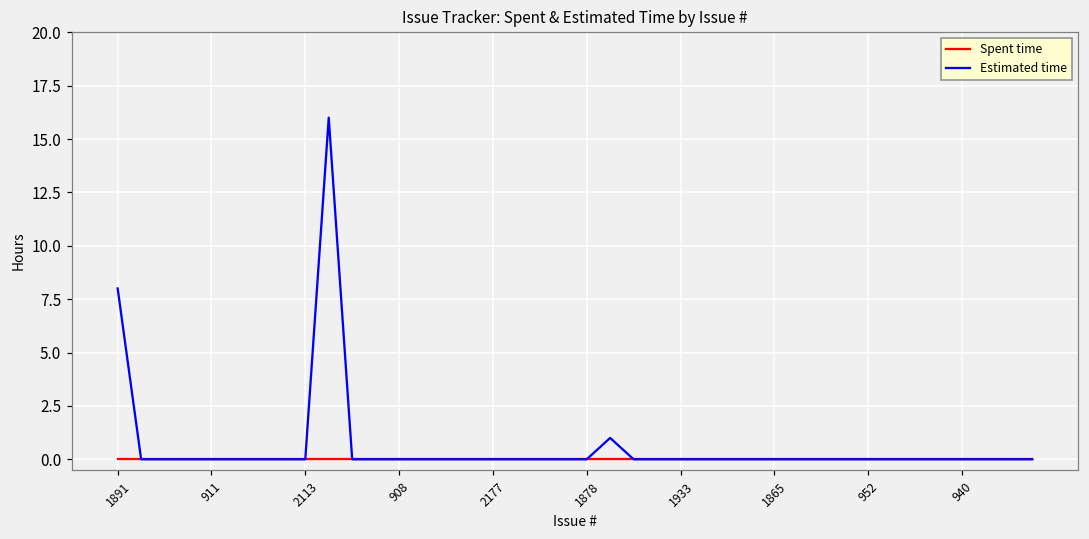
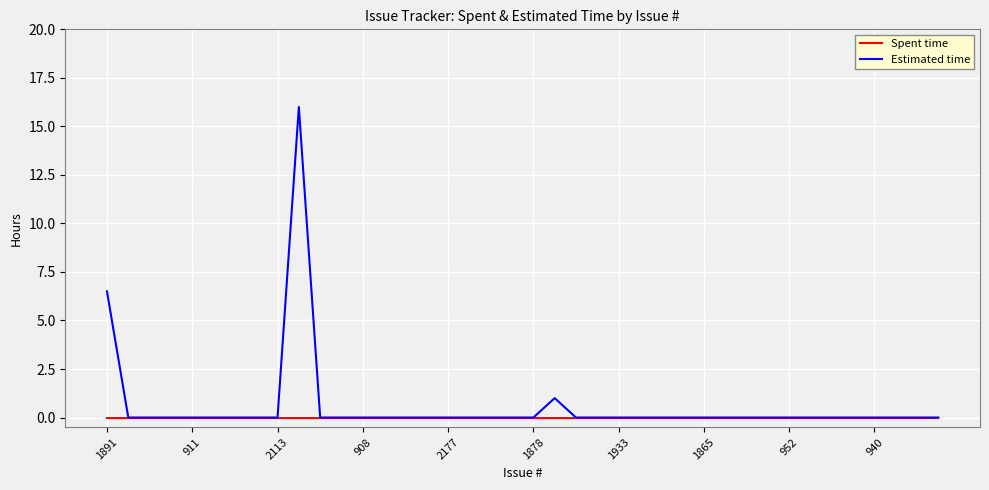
Estimated time, 1891: 8.0 -> 6.5
